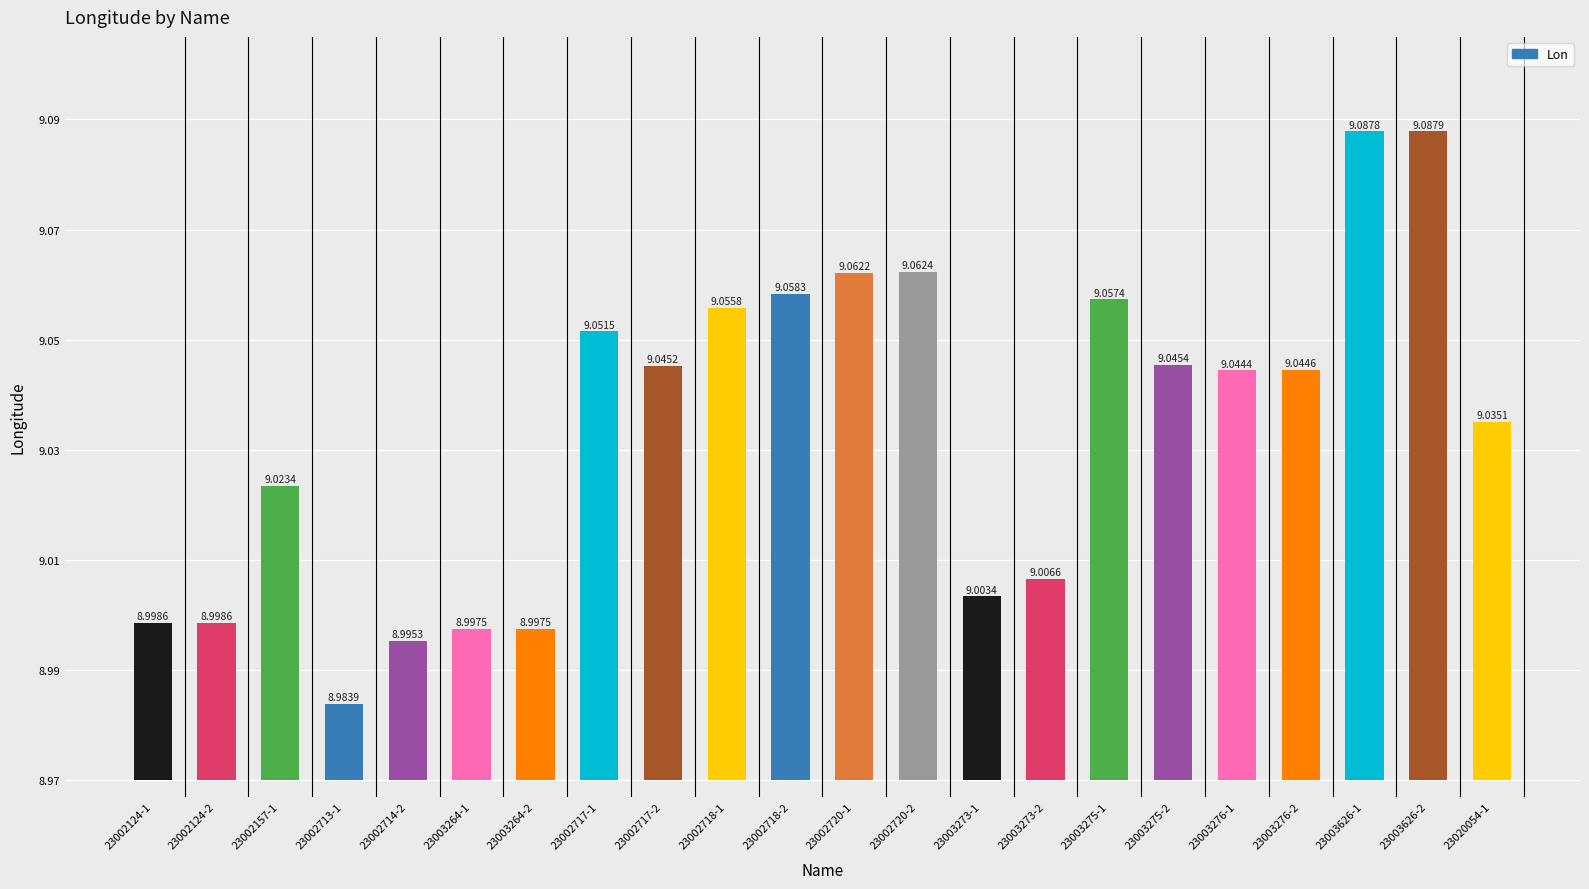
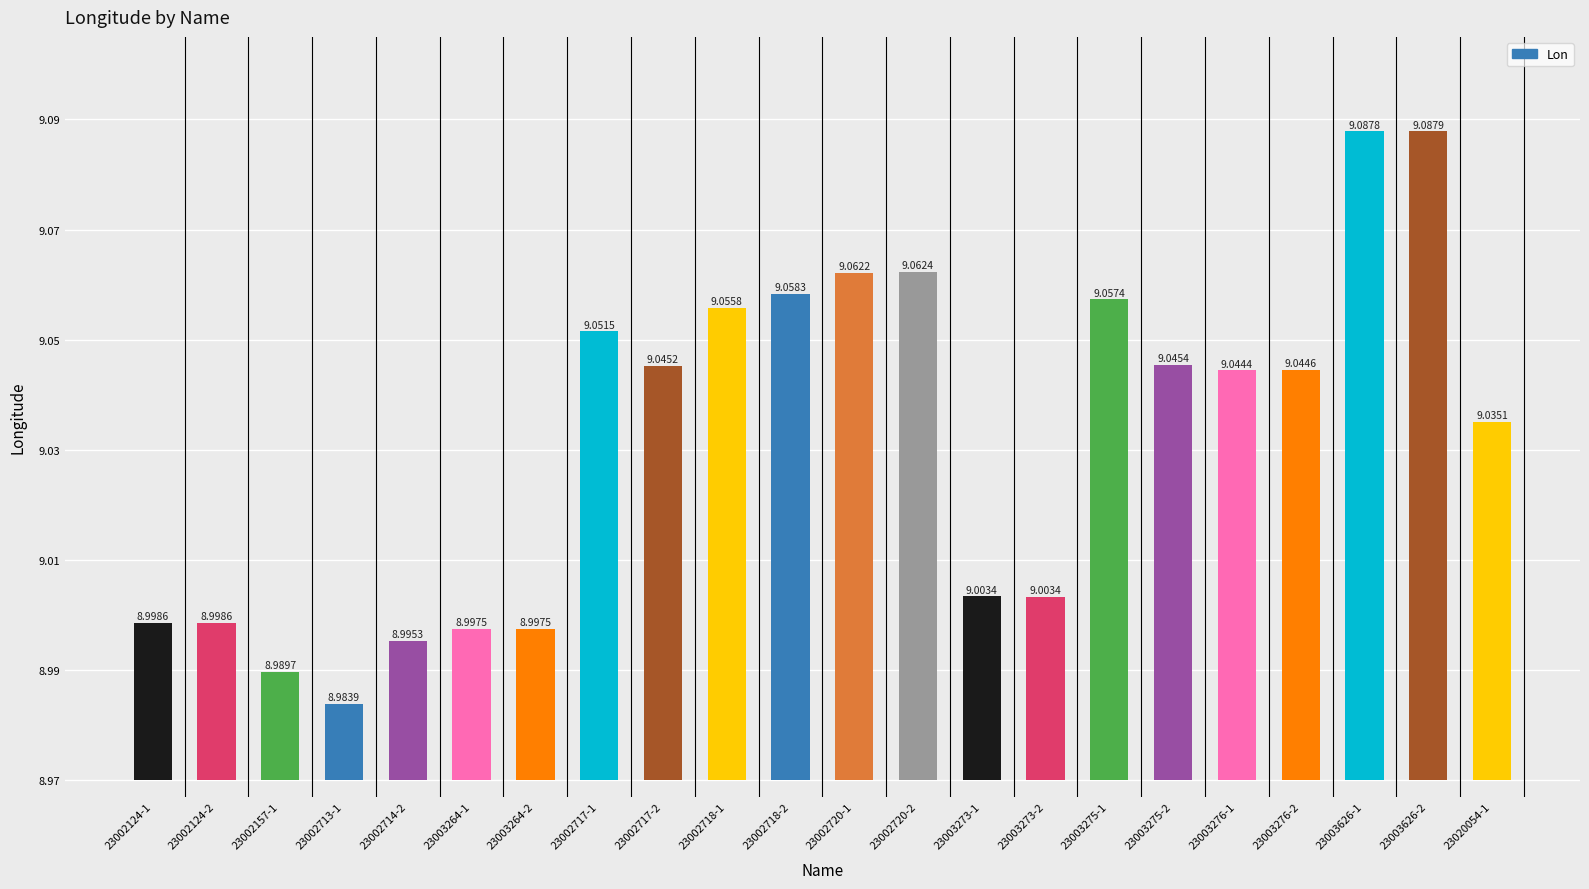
23002157-1: 9.0234 -> 8.9897
23003273-2: 9.0066 -> 9.0034
